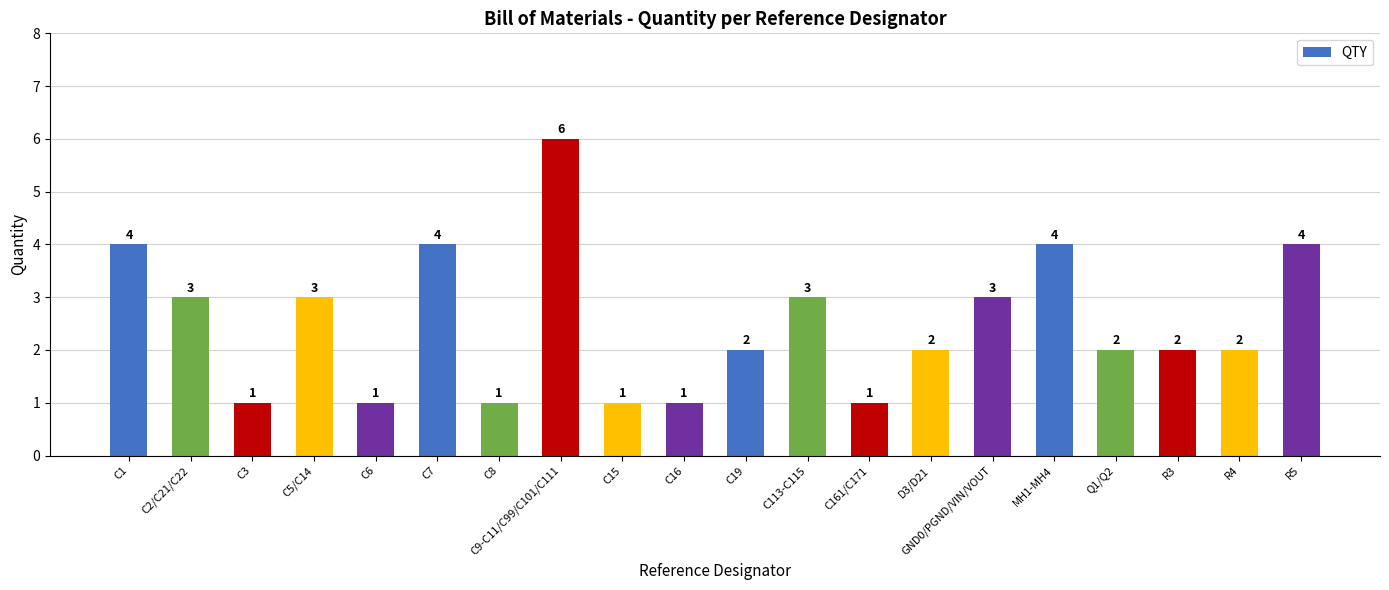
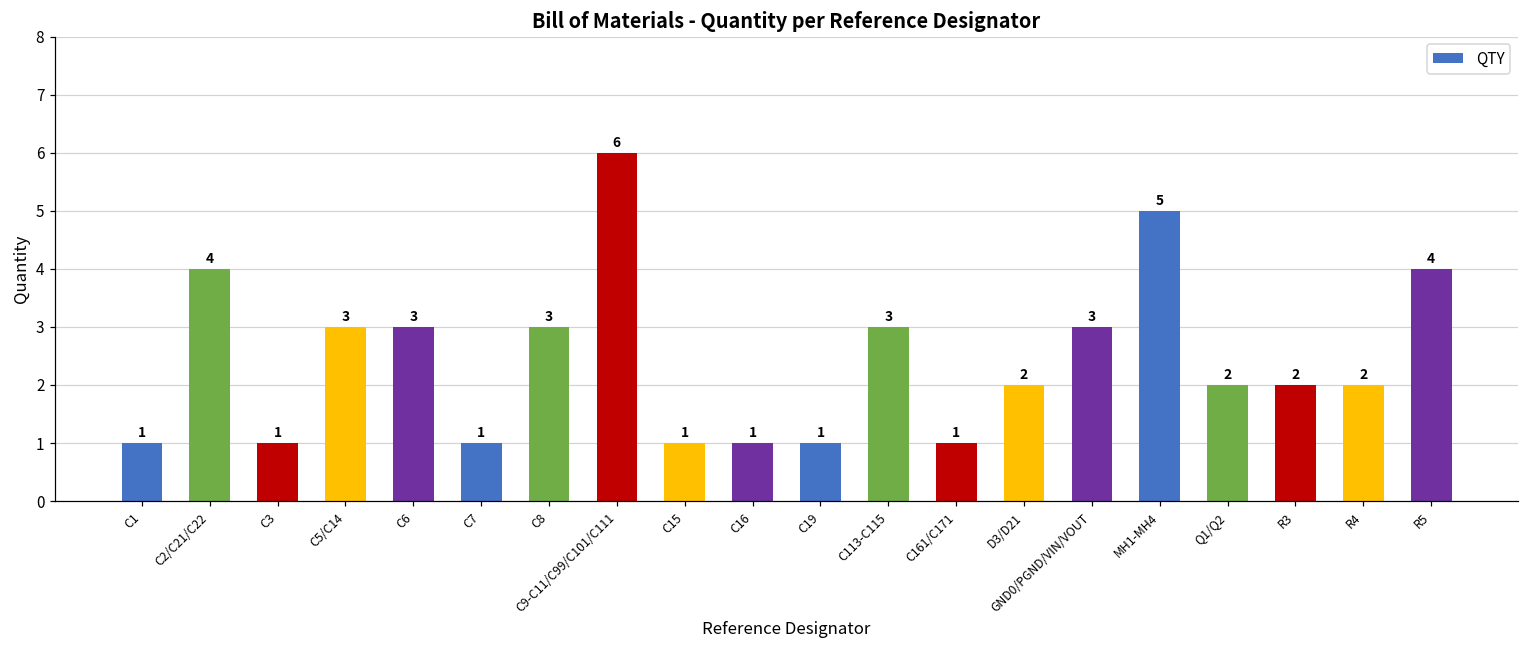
C1: 4 -> 1
C2/C21/C22: 3 -> 4
C6: 1 -> 3
C7: 4 -> 1
C8: 1 -> 3
C19: 2 -> 1
MH1-MH4: 4 -> 5
